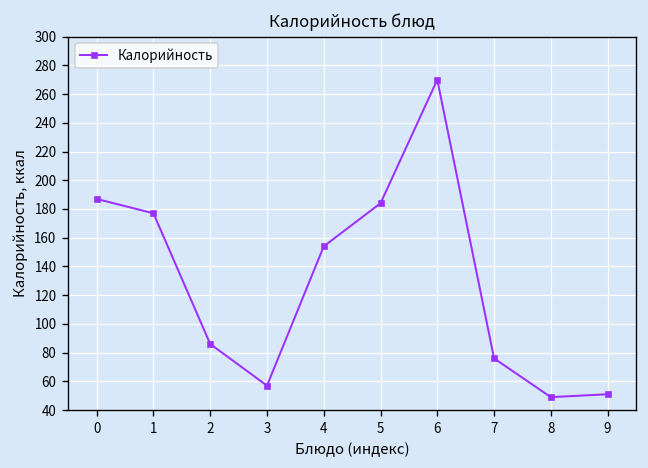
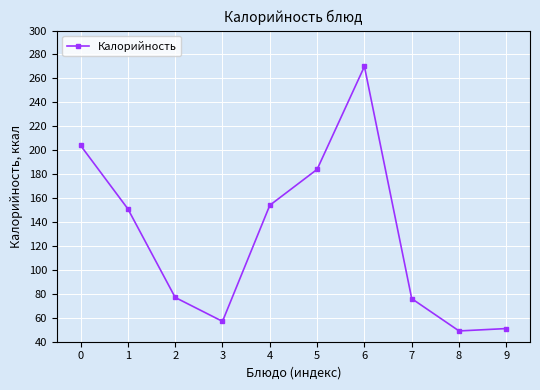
0: 187 -> 204
1: 177 -> 151
2: 86 -> 77
